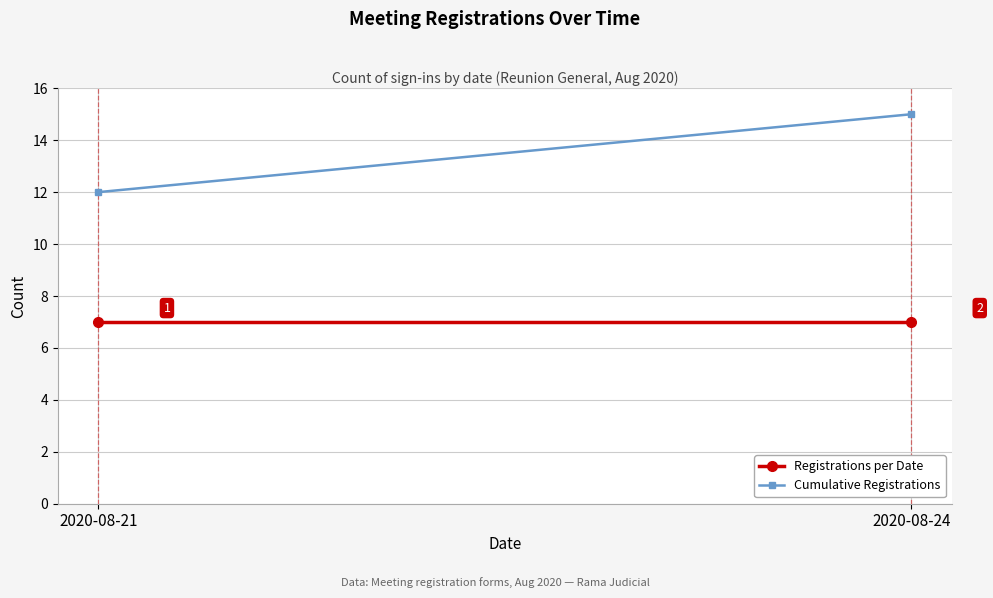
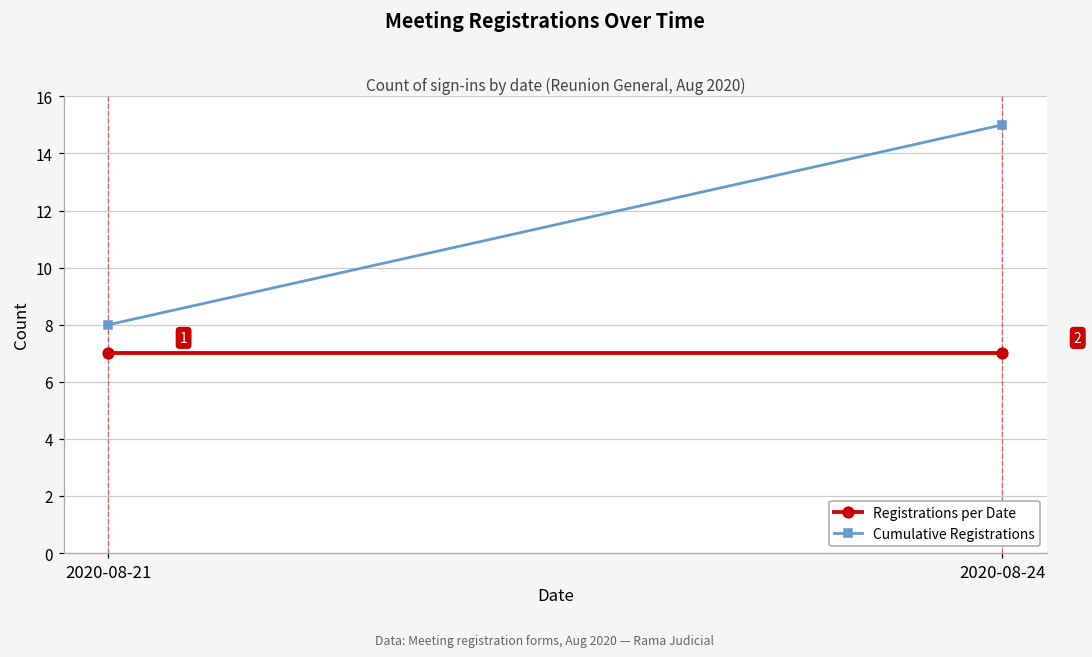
Cumulative Registrations, 2020-08-21: 12 -> 8
